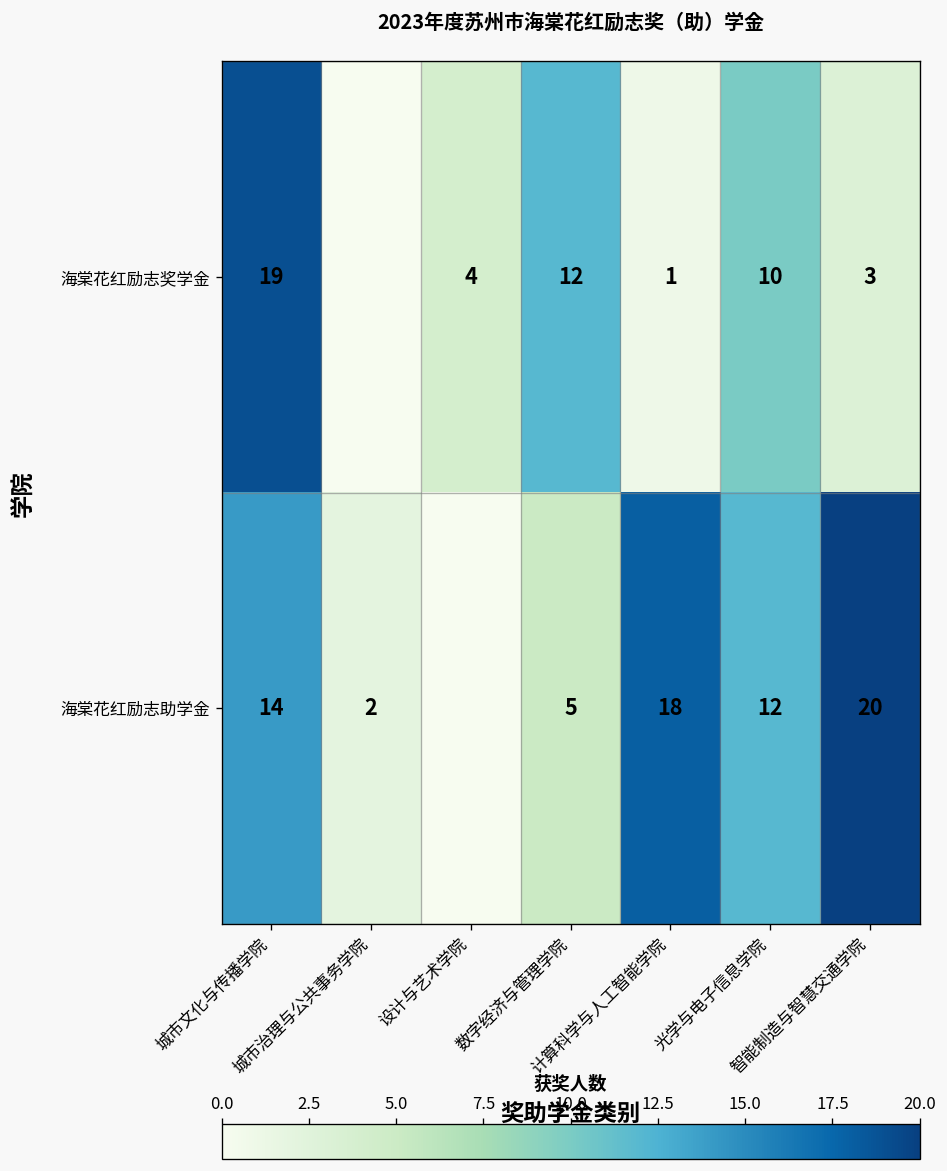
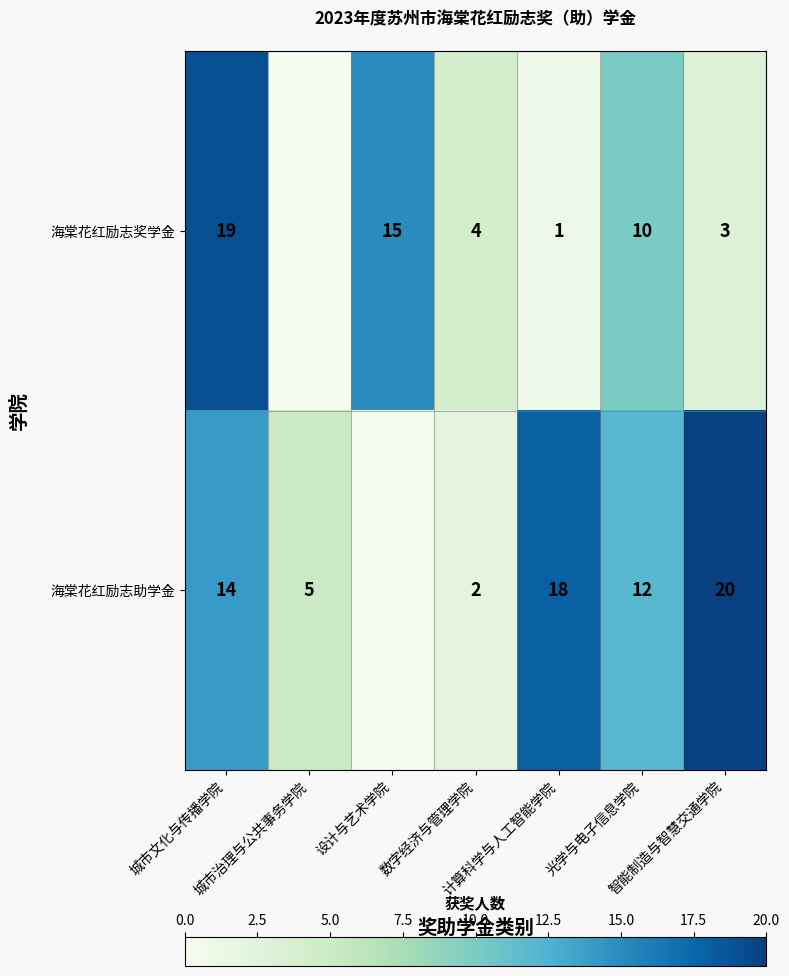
海棠花红励志奖学金, 设计与艺术学院: 4 -> 15
海棠花红励志奖学金, 数字经济与管理学院: 12 -> 4
海棠花红励志助学金, 城市治理与公共事务学院: 2 -> 5
海棠花红励志助学金, 数字经济与管理学院: 5 -> 2
